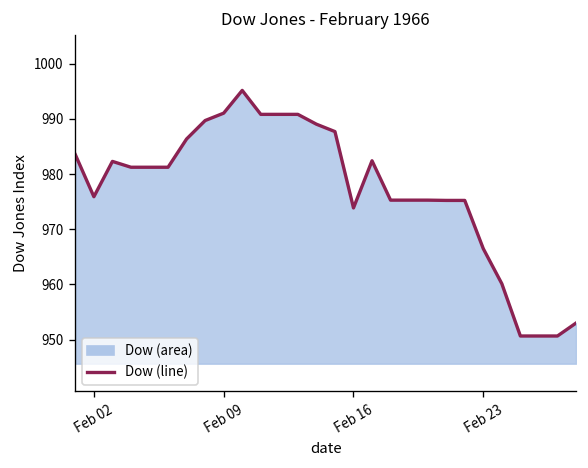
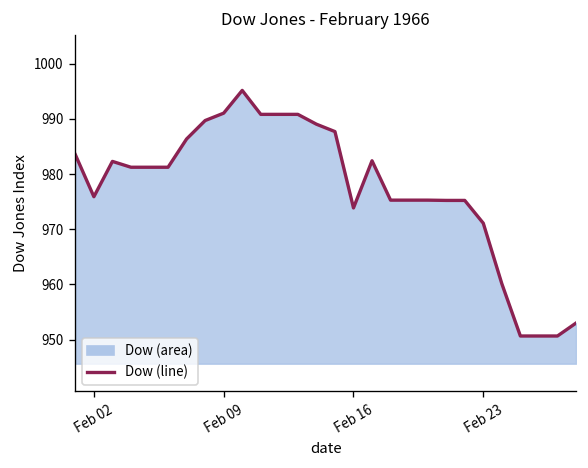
Feb 23: 966 -> 971
